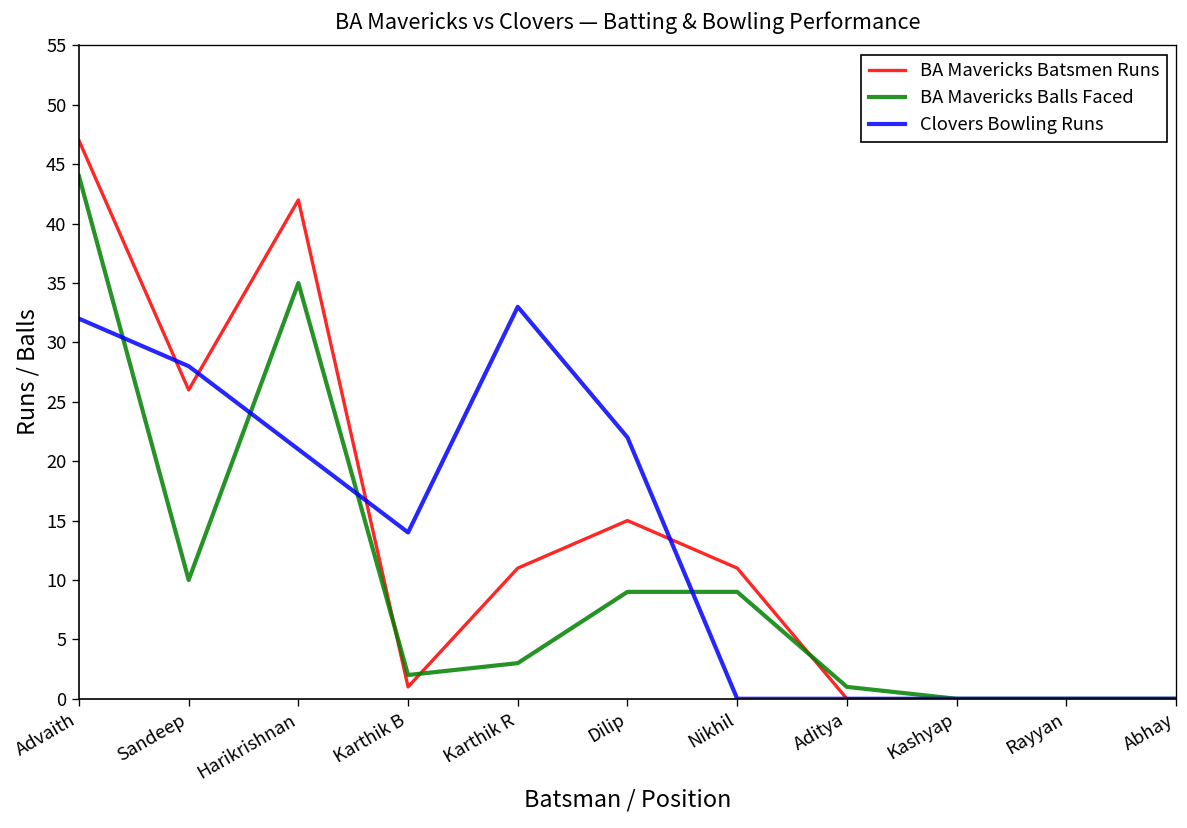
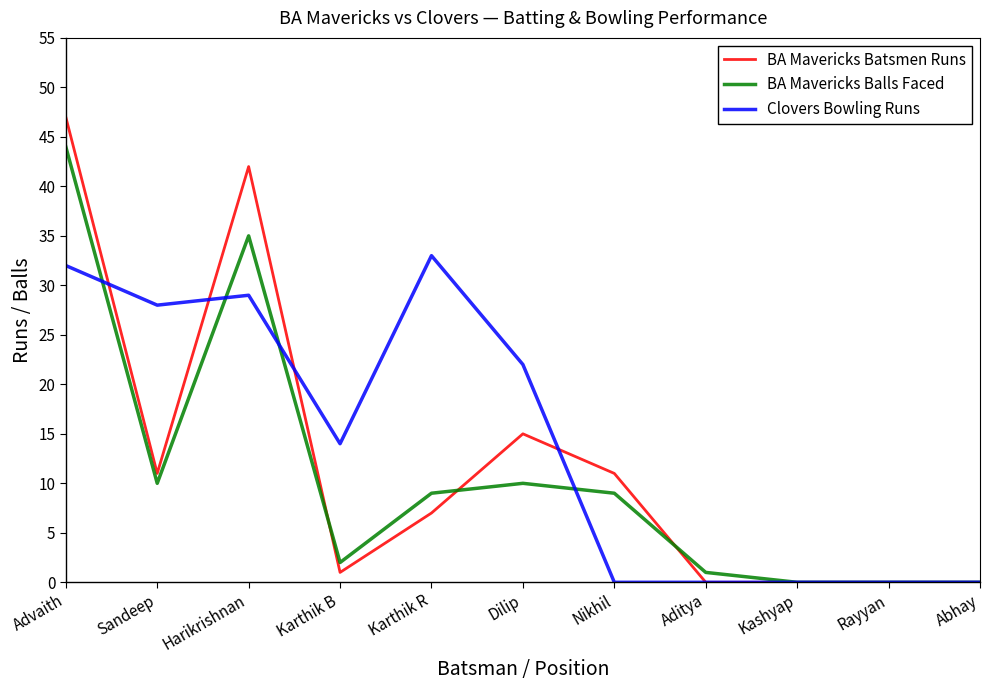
BA Mavericks Batsmen Runs, Sandeep: 26 -> 11
Clovers Bowling Runs, Harikrishnan: 21 -> 29
BA Mavericks Batsmen Runs, Karthik R: 11 -> 7
BA Mavericks Balls Faced, Karthik R: 3 -> 9
BA Mavericks Balls Faced, Dilip: 9 -> 10
